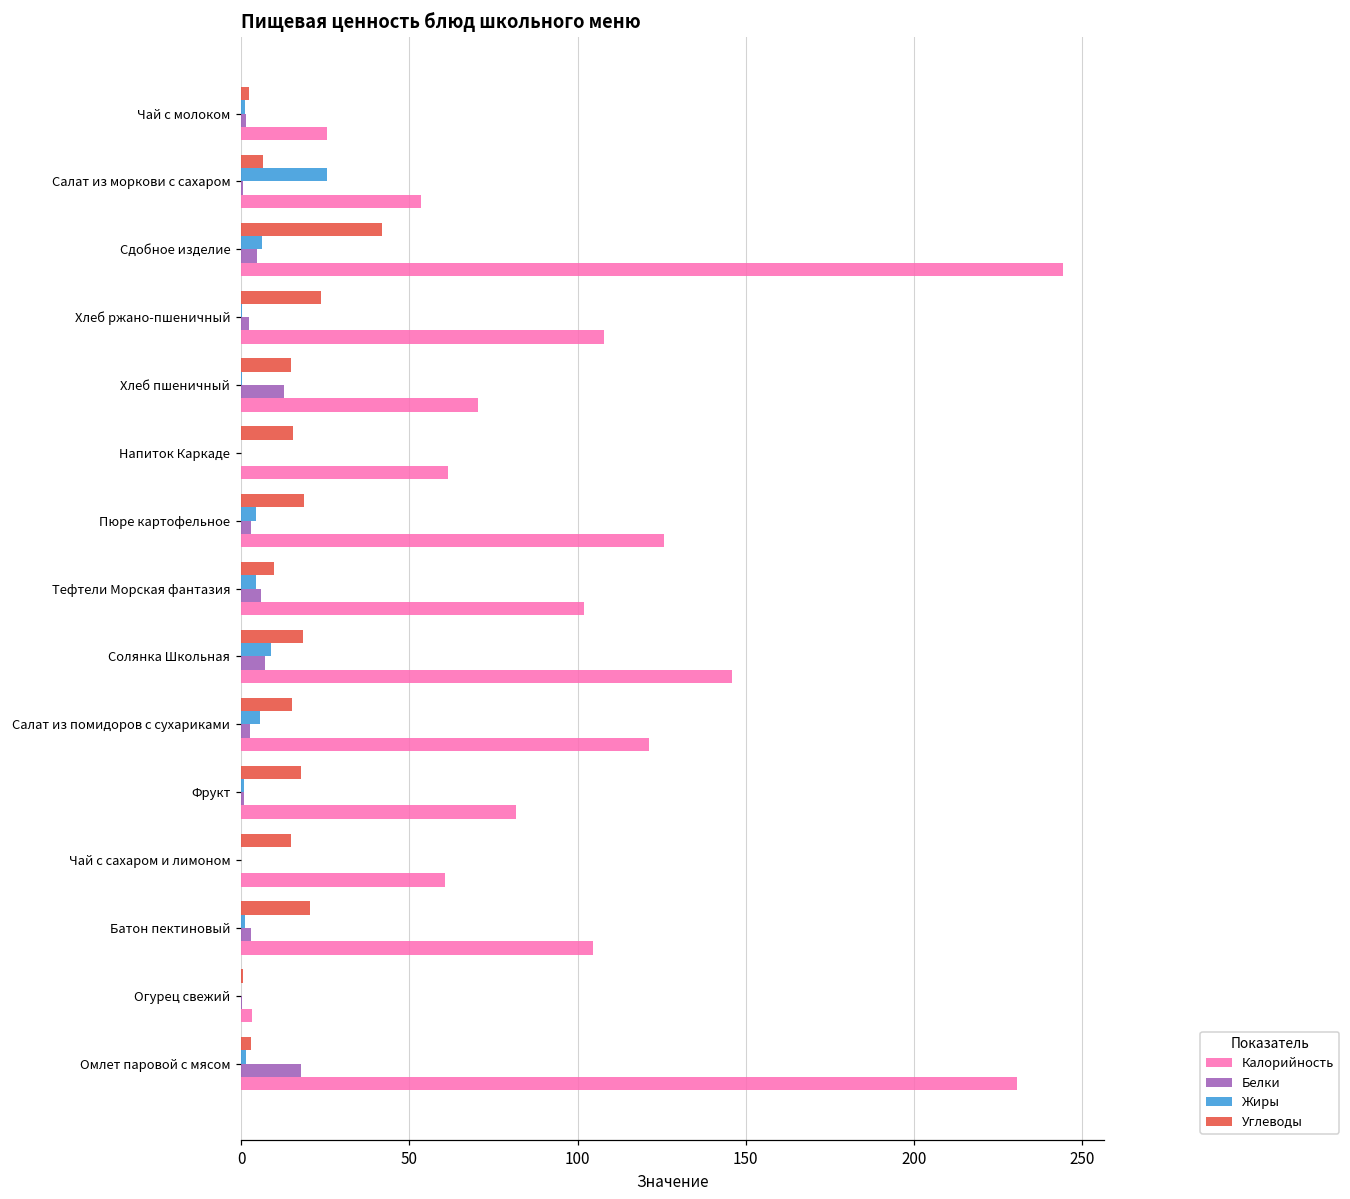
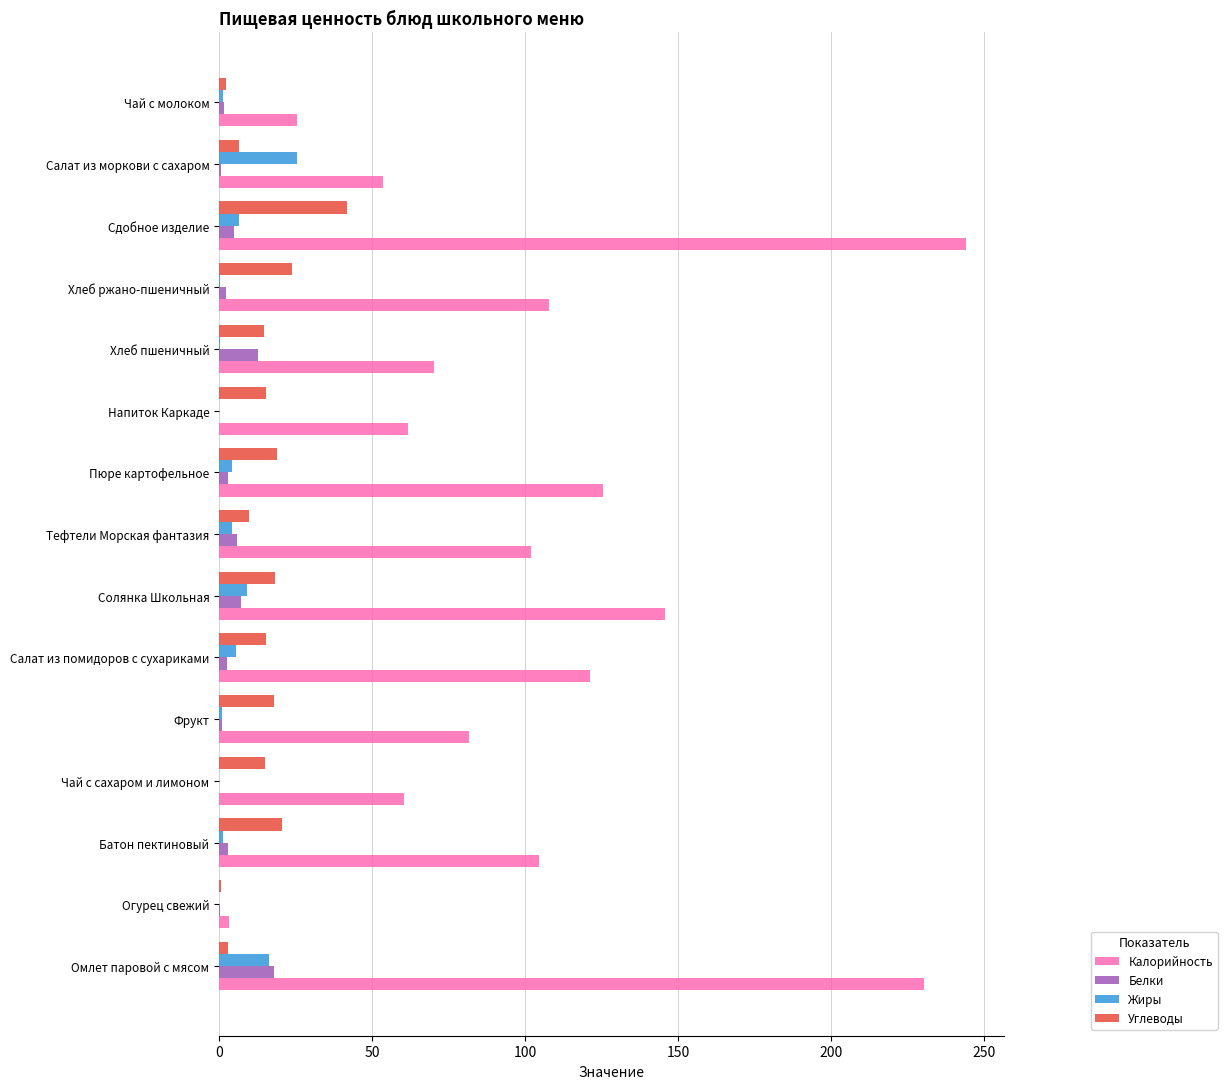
Жиры, Омлет паровой с мясом: 1 -> 16
